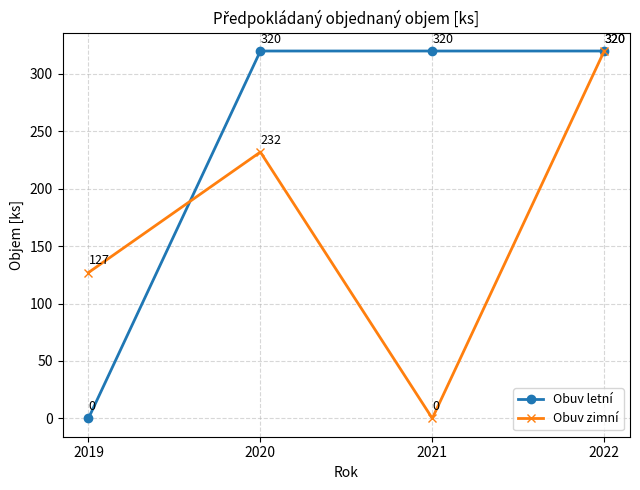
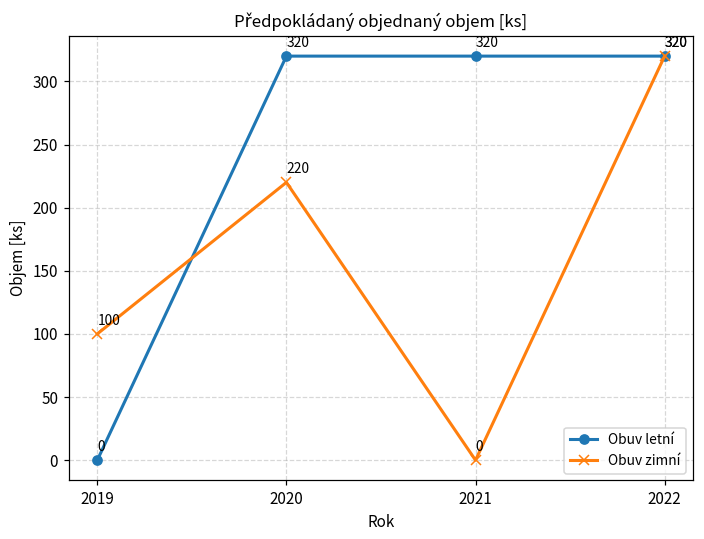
Obuv zimní, 2019: 127 -> 100
Obuv zimní, 2020: 232 -> 220
